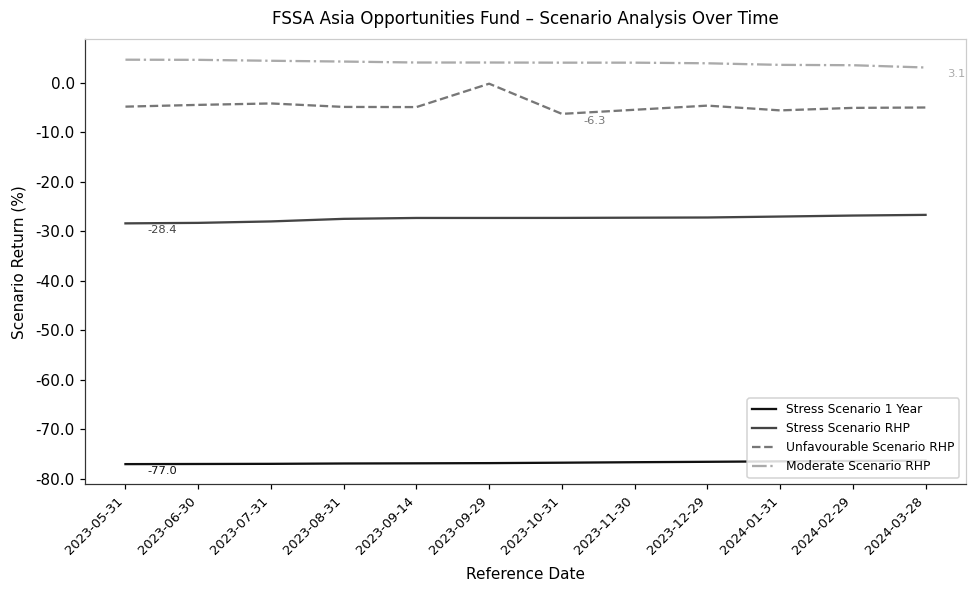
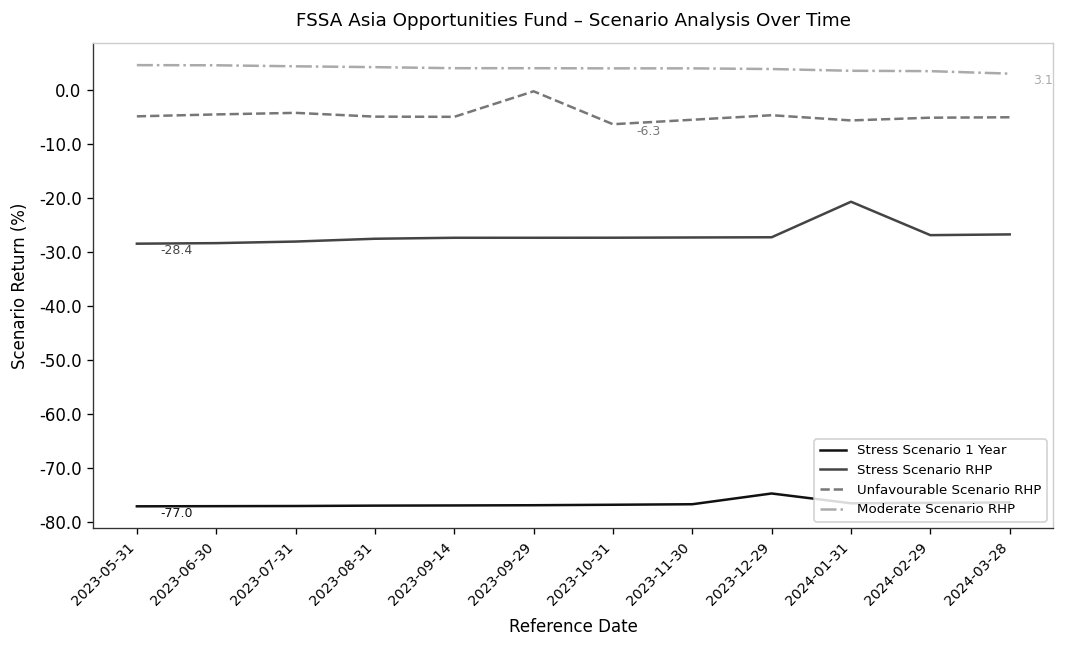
Stress Scenario 1 Year, 2023-12-29: -77 -> -75
Stress Scenario RHP, 2024-01-31: -27 -> -21
